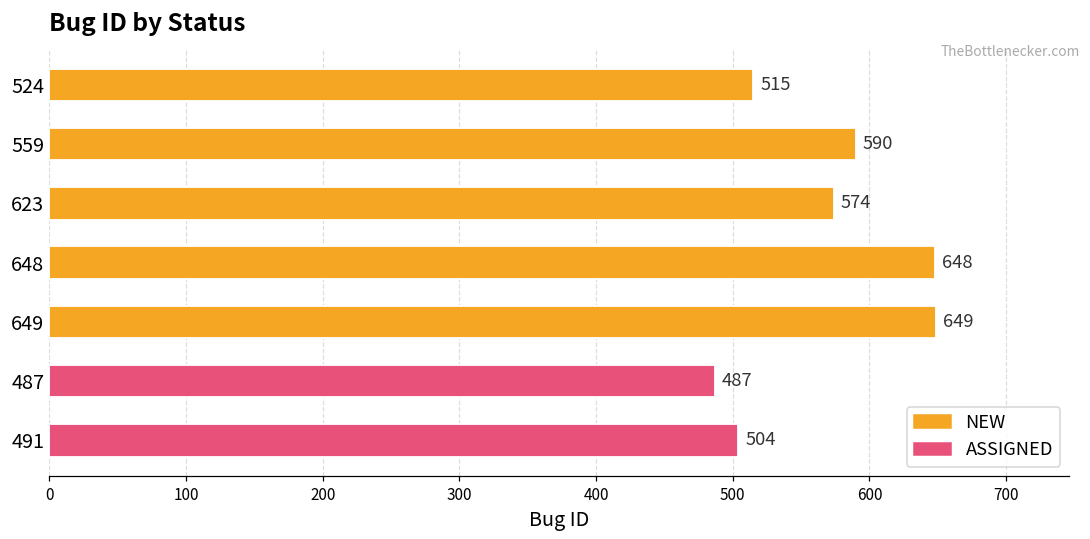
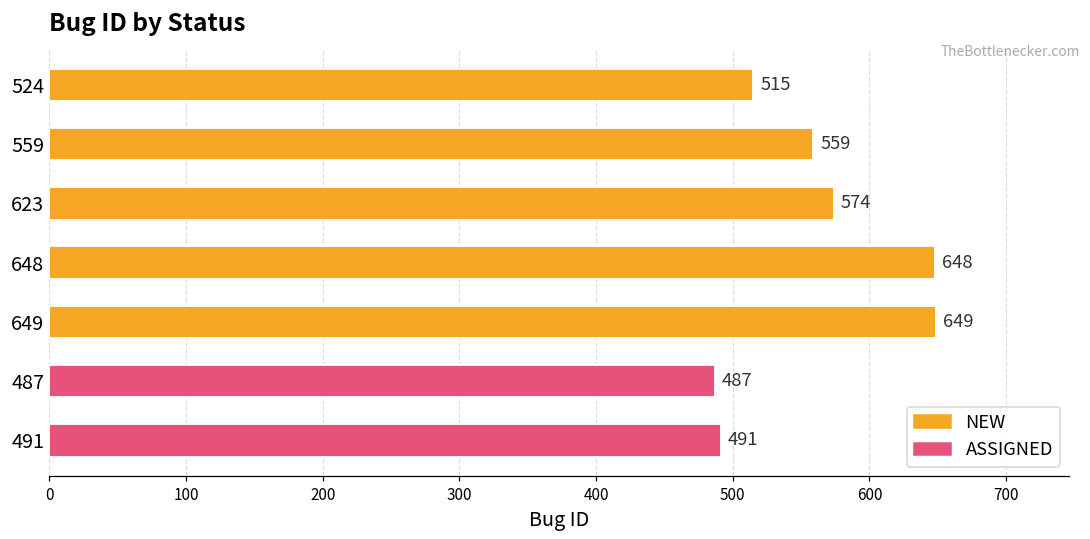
559: 590 -> 559
491: 504 -> 491
